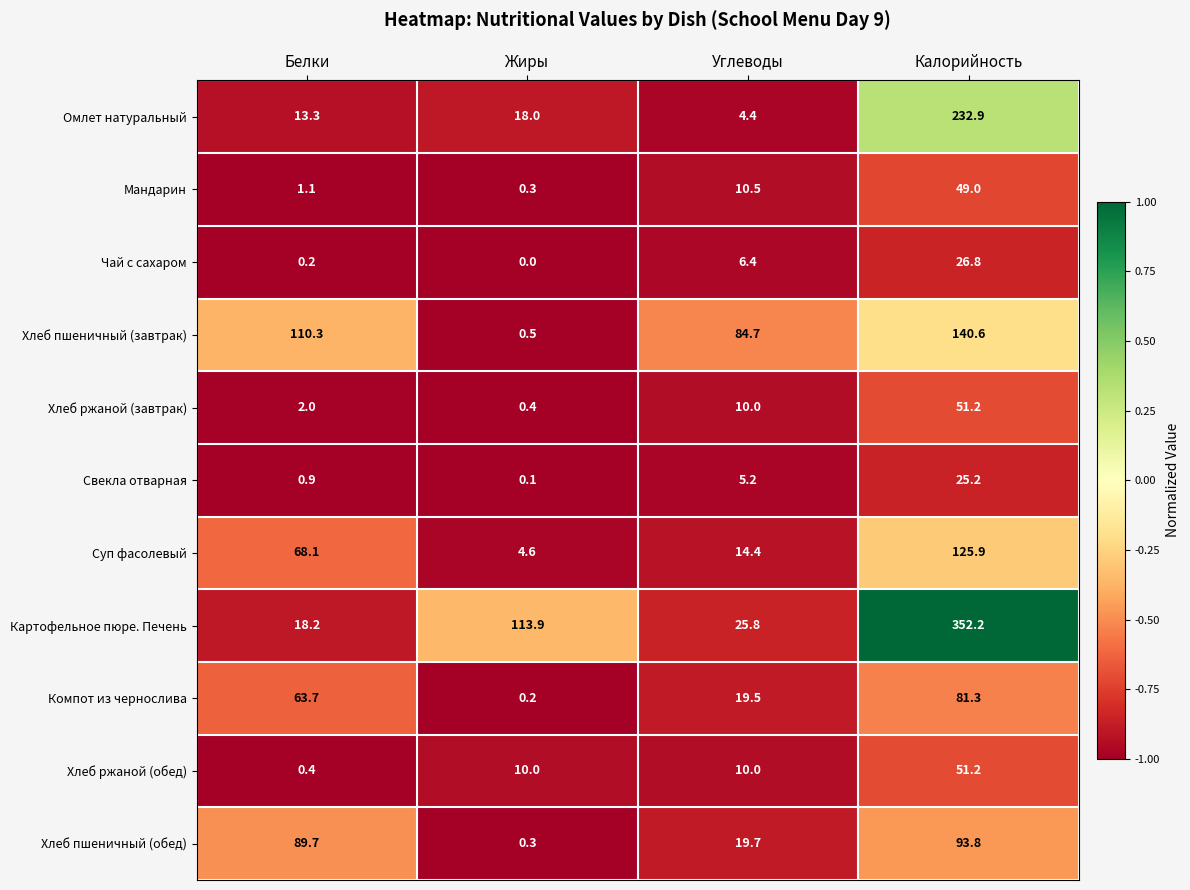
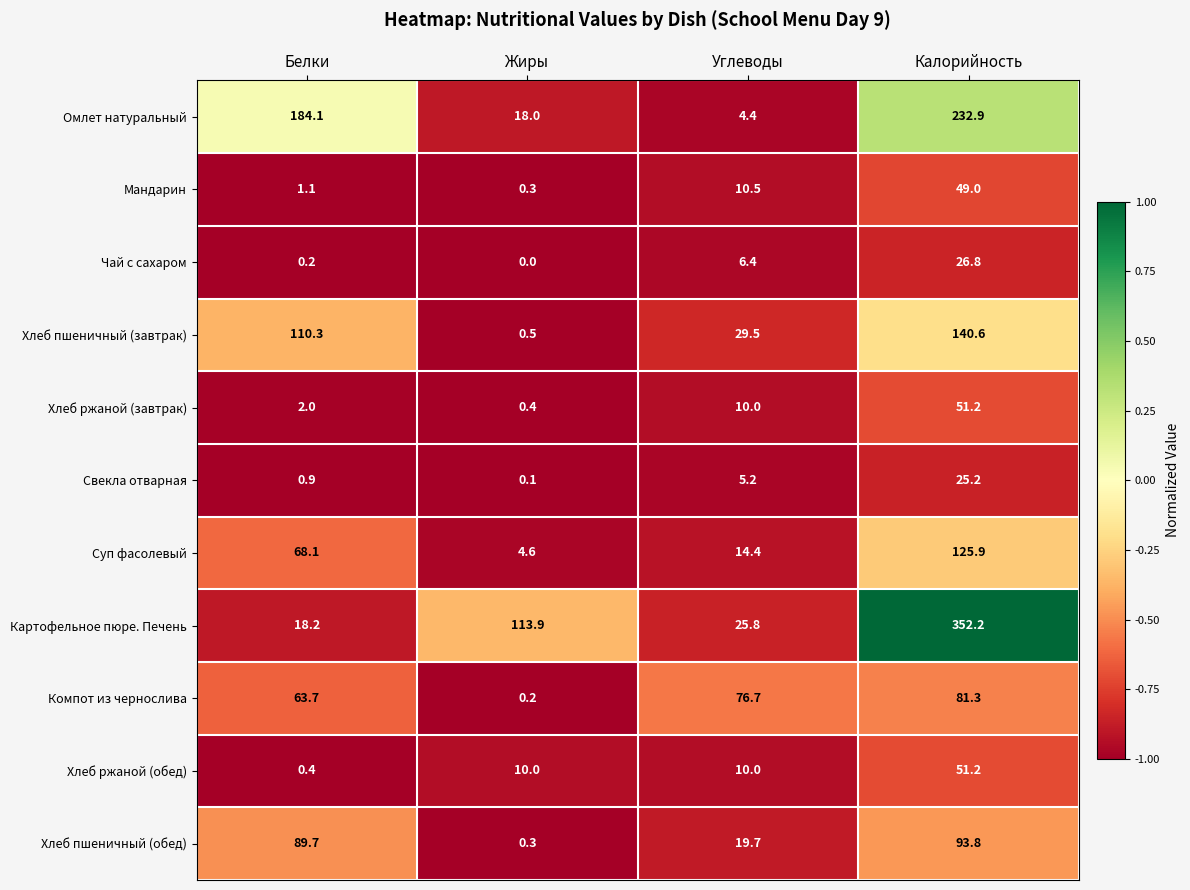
Омлет натуральный, Белки: 13.3 -> 184.1
Хлеб пшеничный (завтрак), Углеводы: 84.7 -> 29.5
Компот из чернослива, Углеводы: 19.5 -> 76.7
